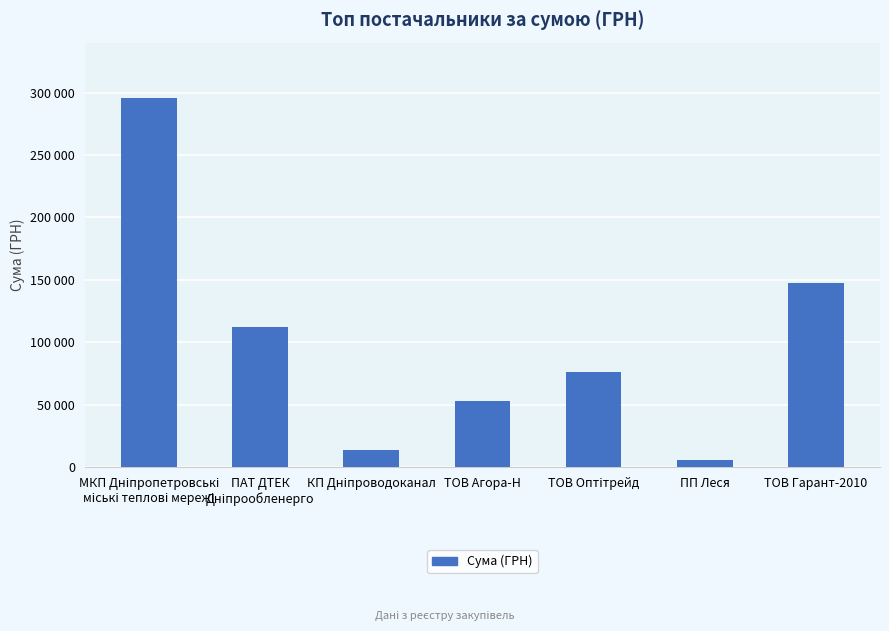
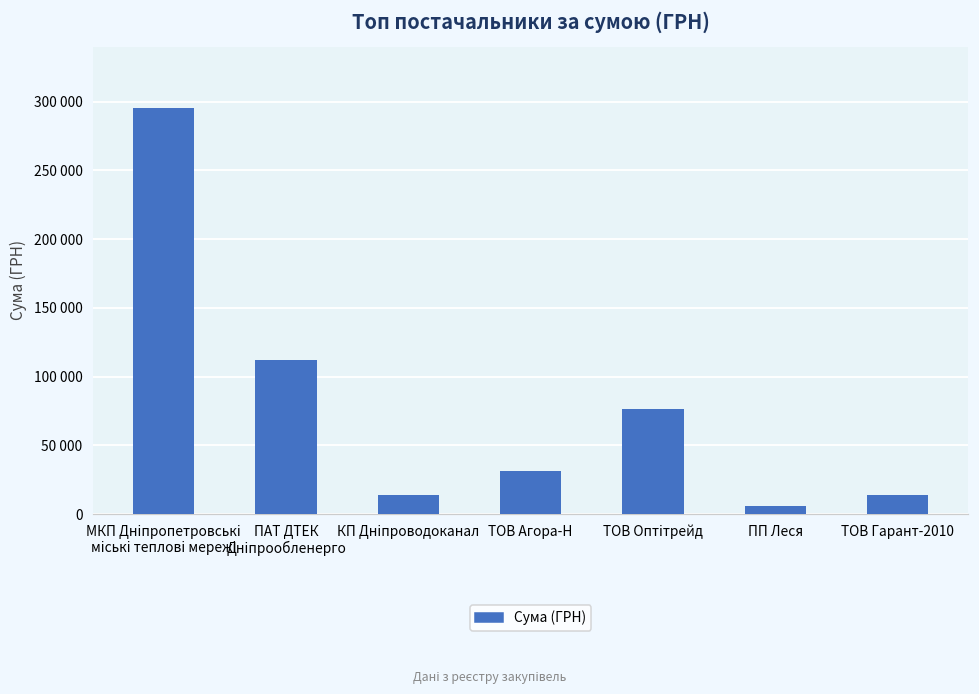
ТОВ Агора-Н: 53000 -> 31000
ТОВ Гарант-2010: 147000 -> 14000
